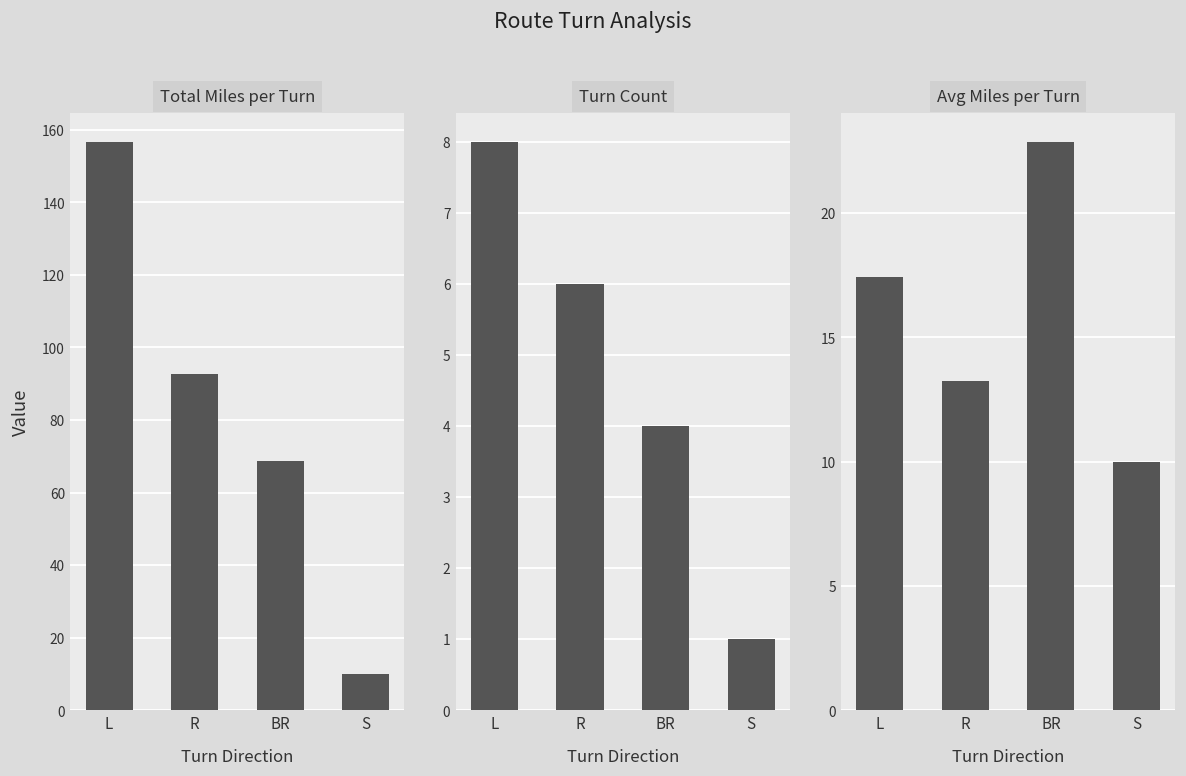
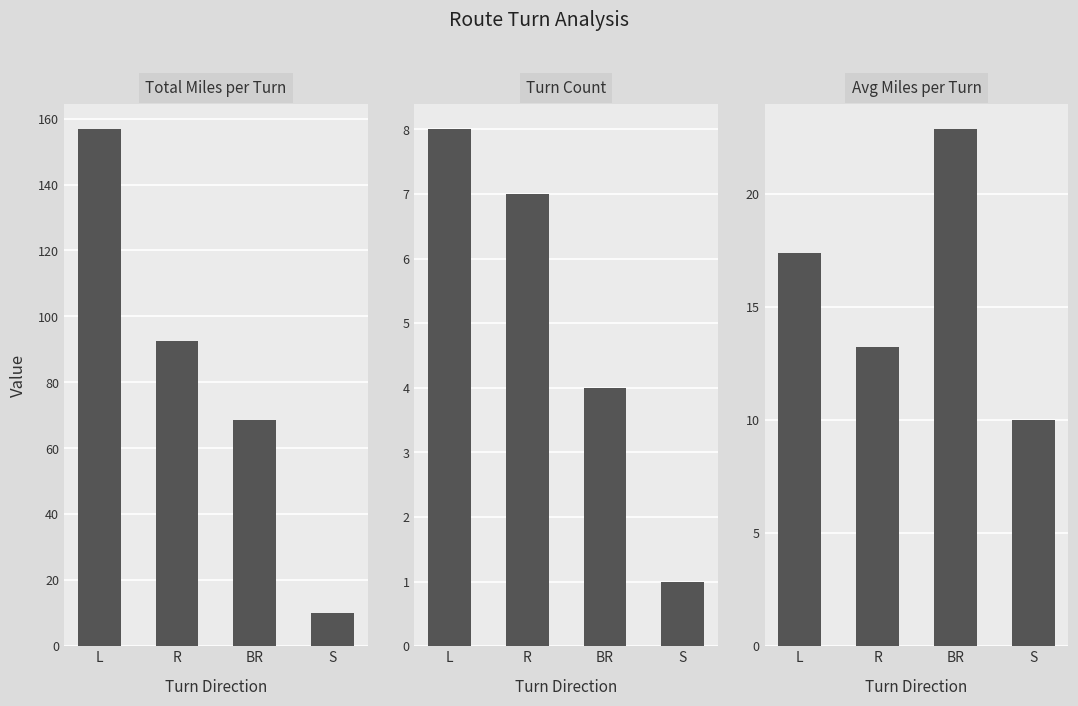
Turn Count, R: 6 -> 7
